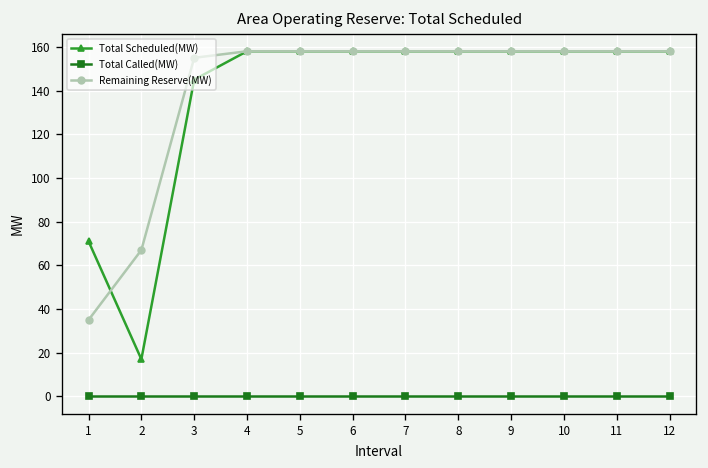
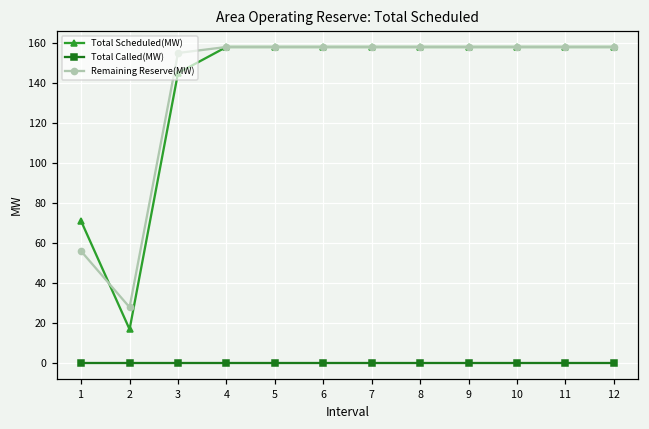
Remaining Reserve(MW), 1: 35 -> 56
Remaining Reserve(MW), 2: 67 -> 28
